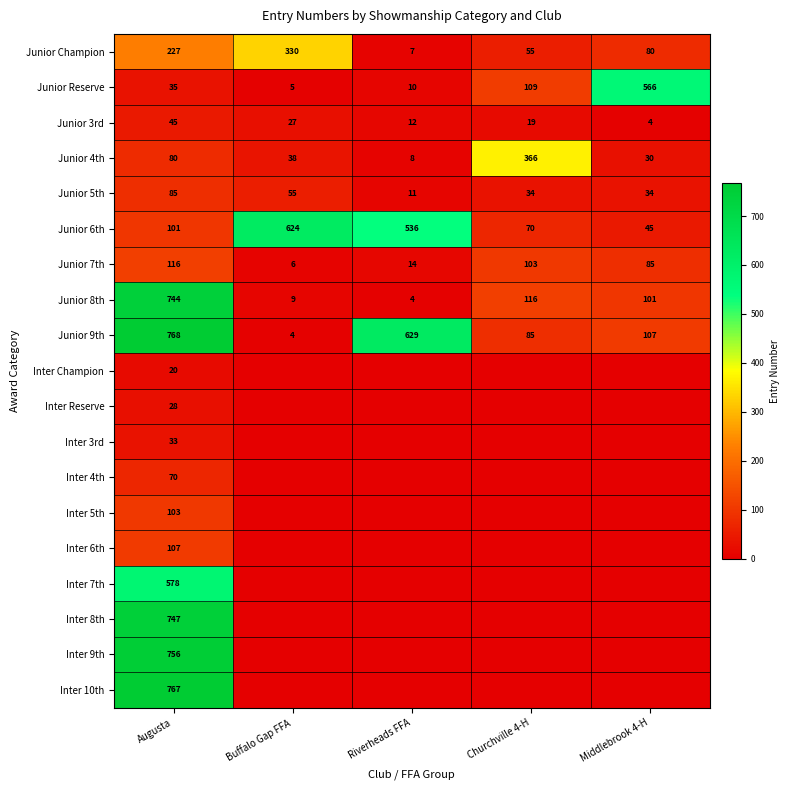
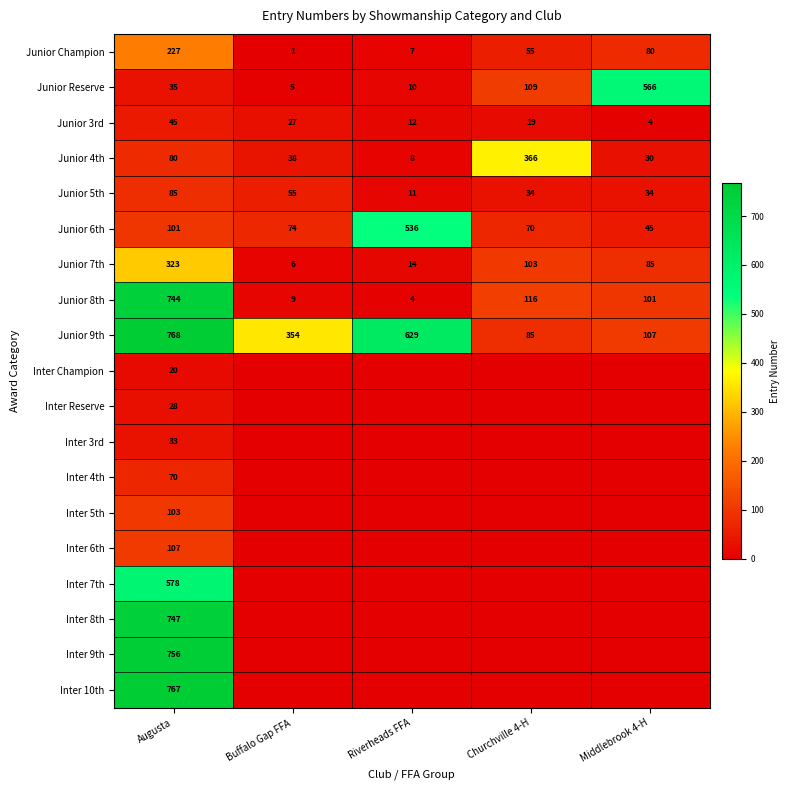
Junior Champion, Buffalo Gap FFA: 330 -> 1
Junior 6th, Buffalo Gap FFA: 624 -> 74
Junior 7th, Augusta: 116 -> 323
Junior 9th, Buffalo Gap FFA: 4 -> 354
